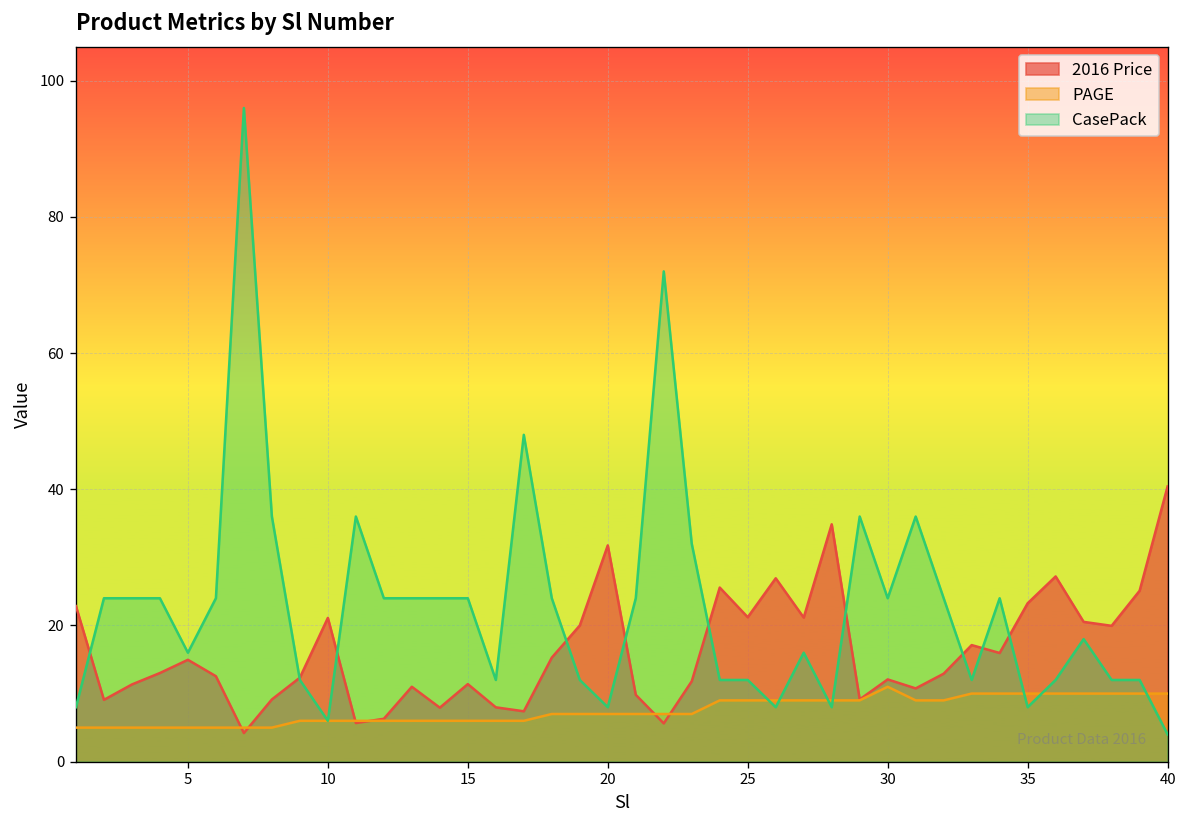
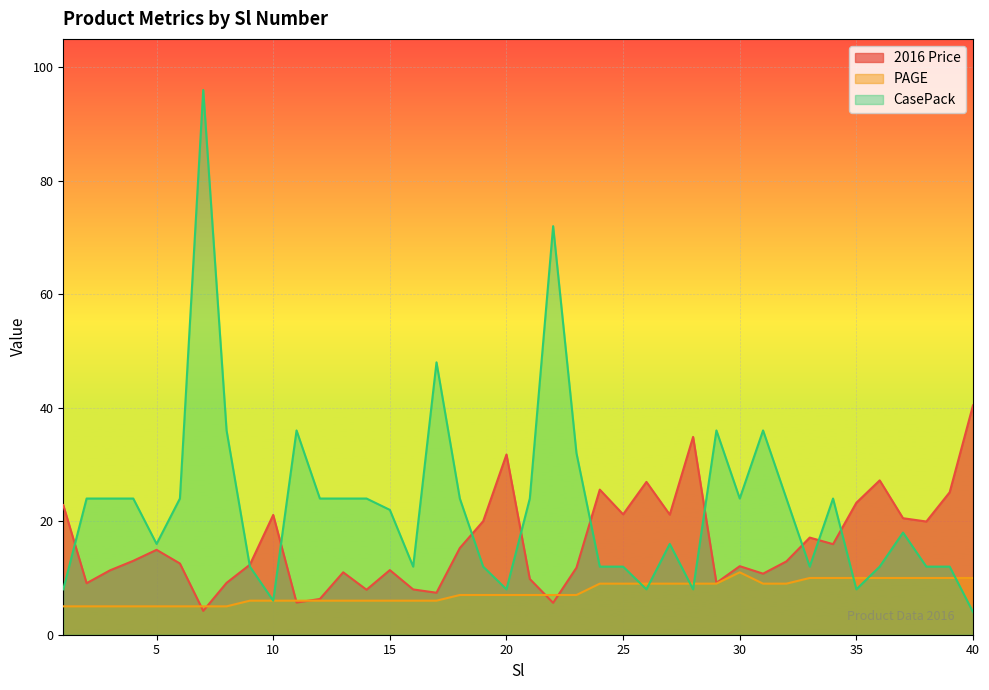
CasePack, 15: 24 -> 22
